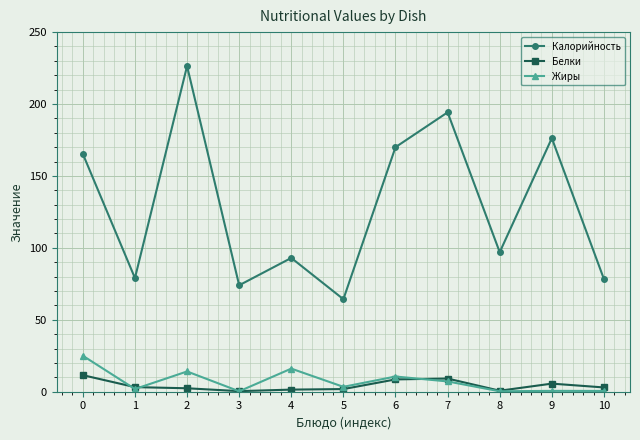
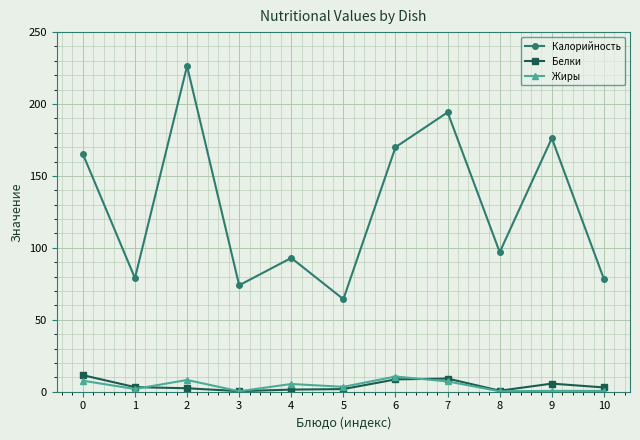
Жиры, 0: 25 -> 8
Жиры, 2: 14 -> 8
Жиры, 4: 16 -> 5
